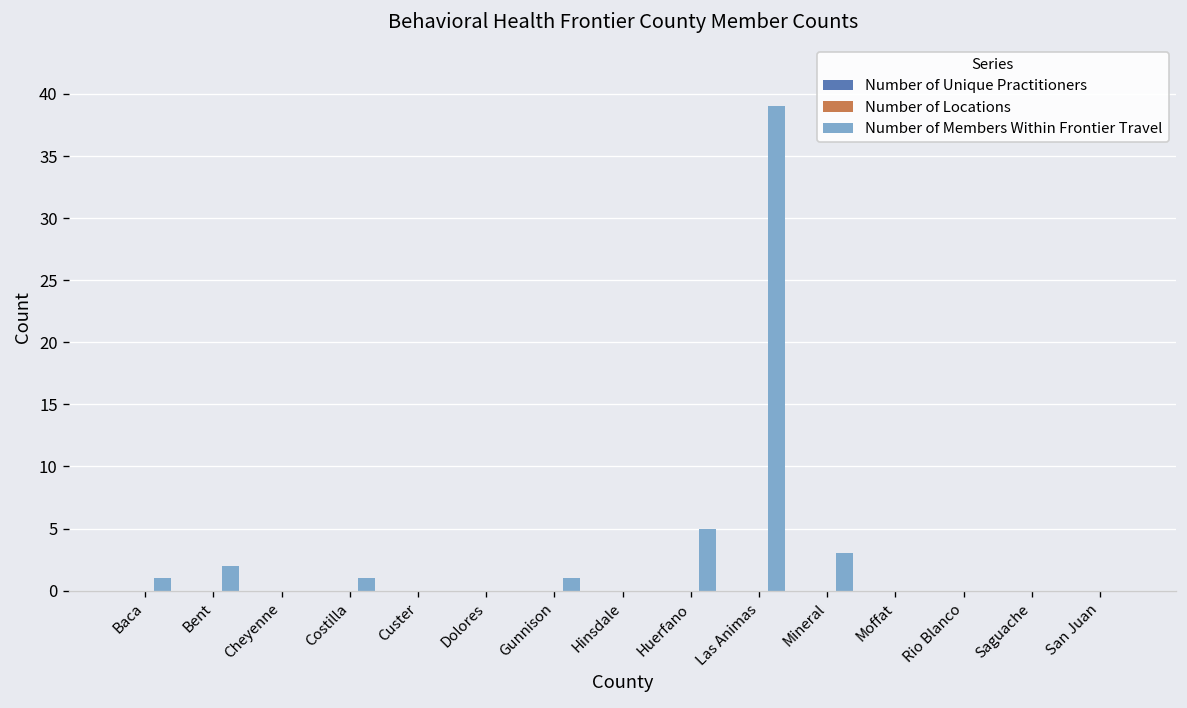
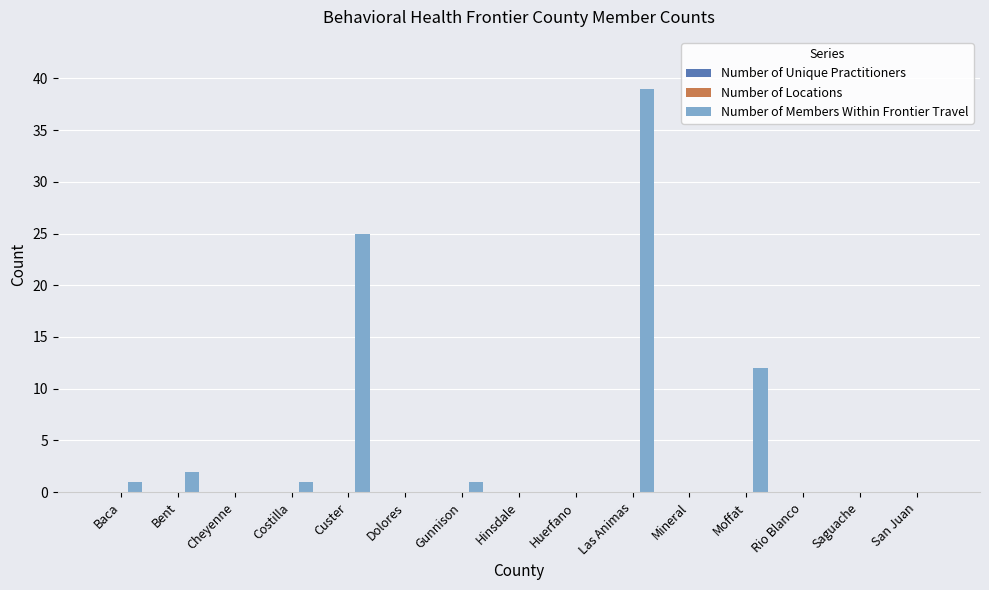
Number of Members Within Frontier Travel, Custer: 0 -> 25
Number of Members Within Frontier Travel, Huerfano: 5 -> 0
Number of Members Within Frontier Travel, Mineral: 3 -> 0
Number of Members Within Frontier Travel, Moffat: 0 -> 12
